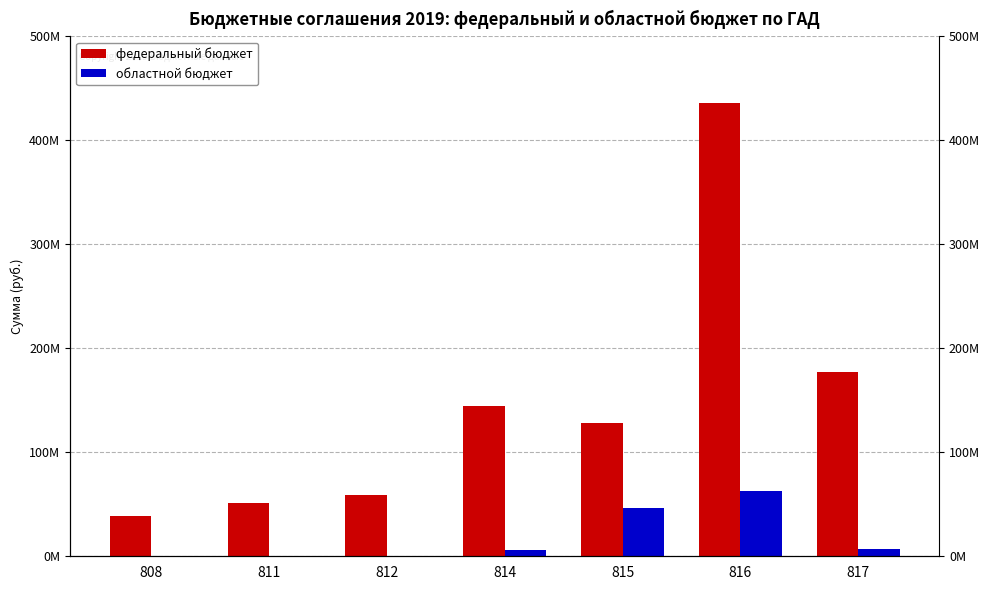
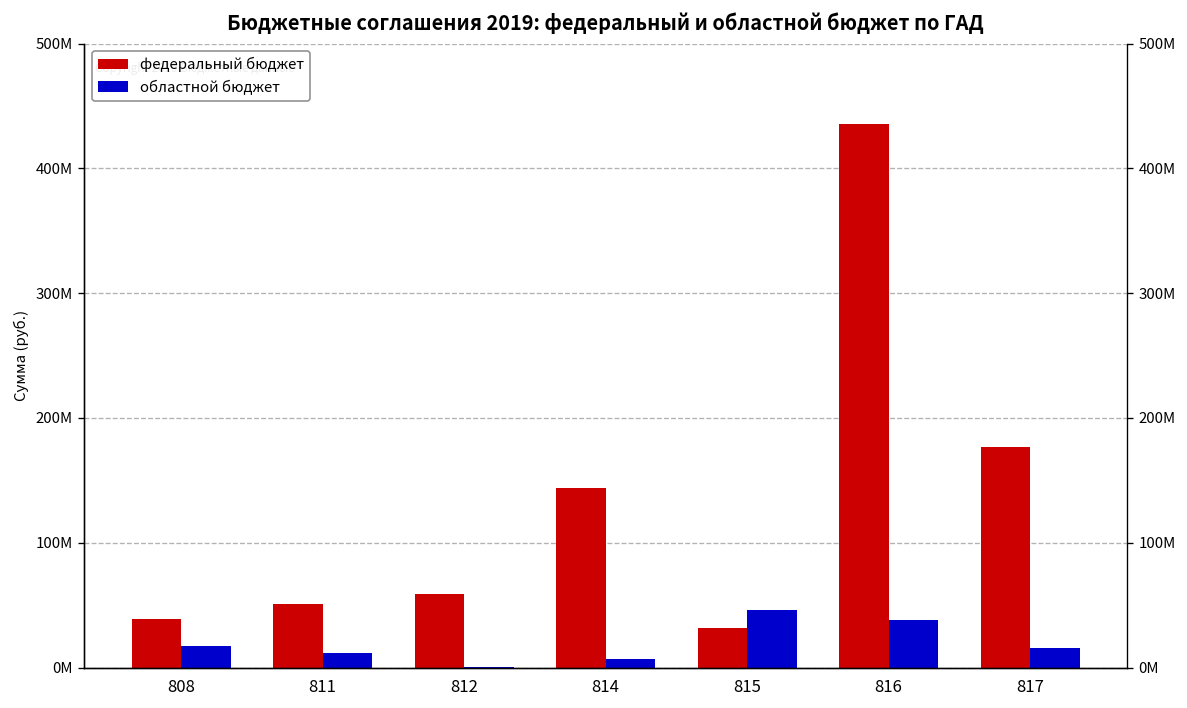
областной бюджет, 808: 0 -> 17000000
областной бюджет, 811: 0 -> 12000000
федеральный бюджет, 815: 129000000 -> 32000000
областной бюджет, 816: 62000000 -> 38000000
областной бюджет, 817: 7000000 -> 15000000
